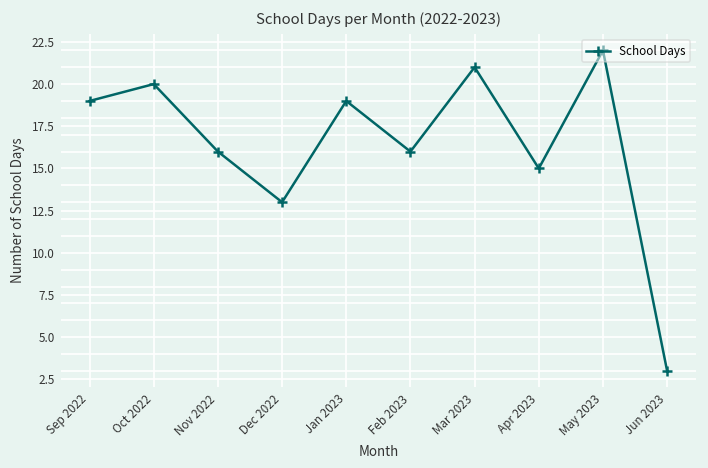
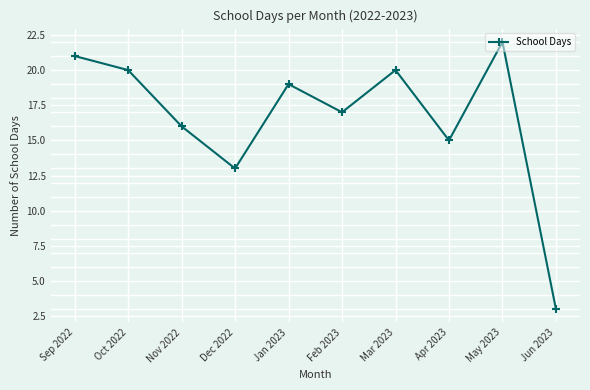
Sep 2022: 19 -> 21
Feb 2023: 16 -> 17
Mar 2023: 21 -> 20
